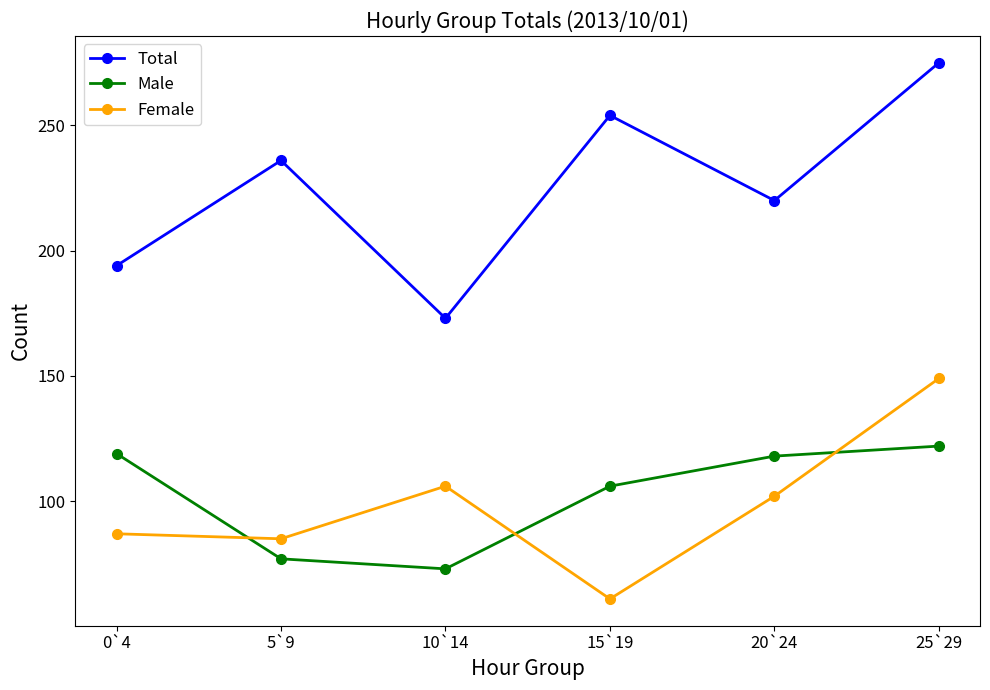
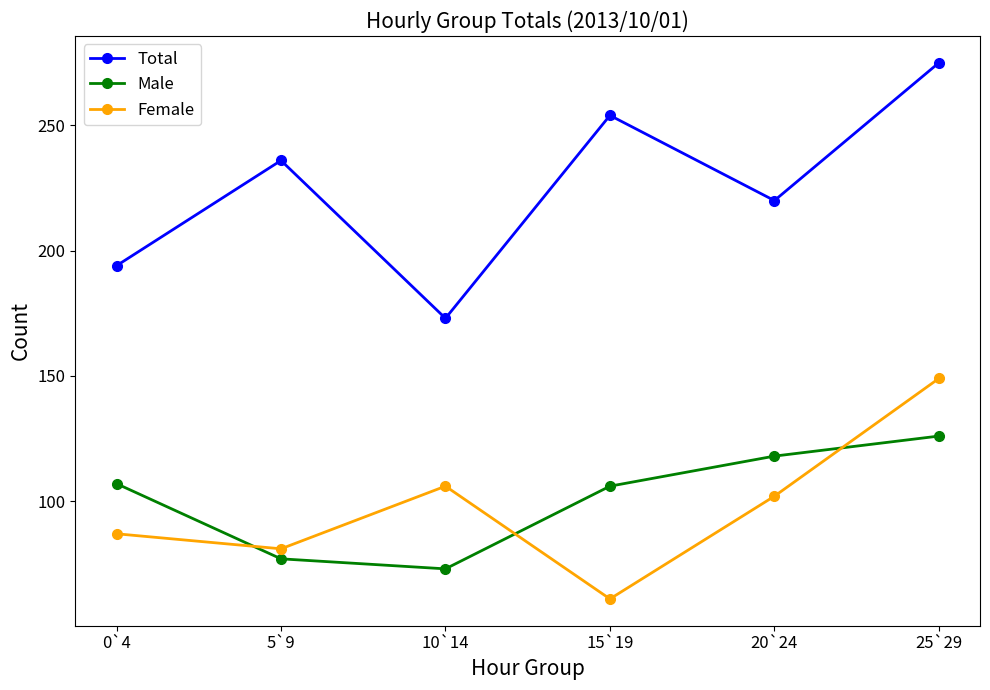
Male, 0`4: 119 -> 107
Female, 5`9: 85 -> 81
Male, 25`29: 122 -> 126
